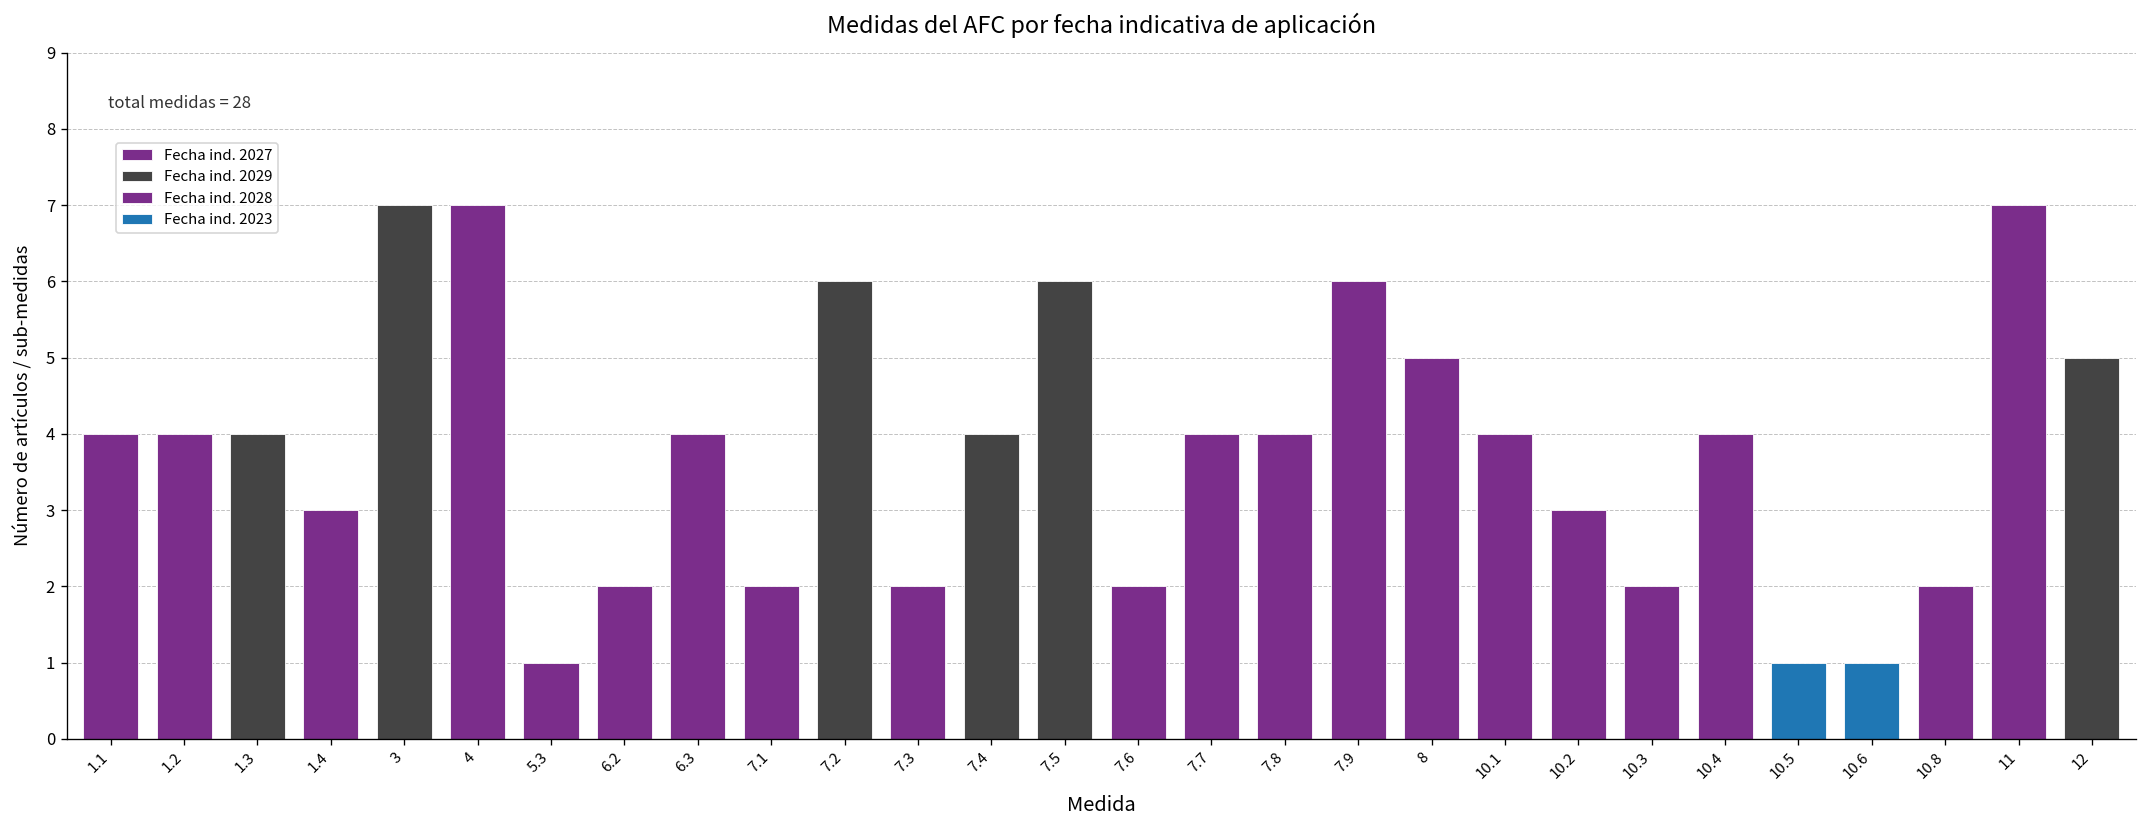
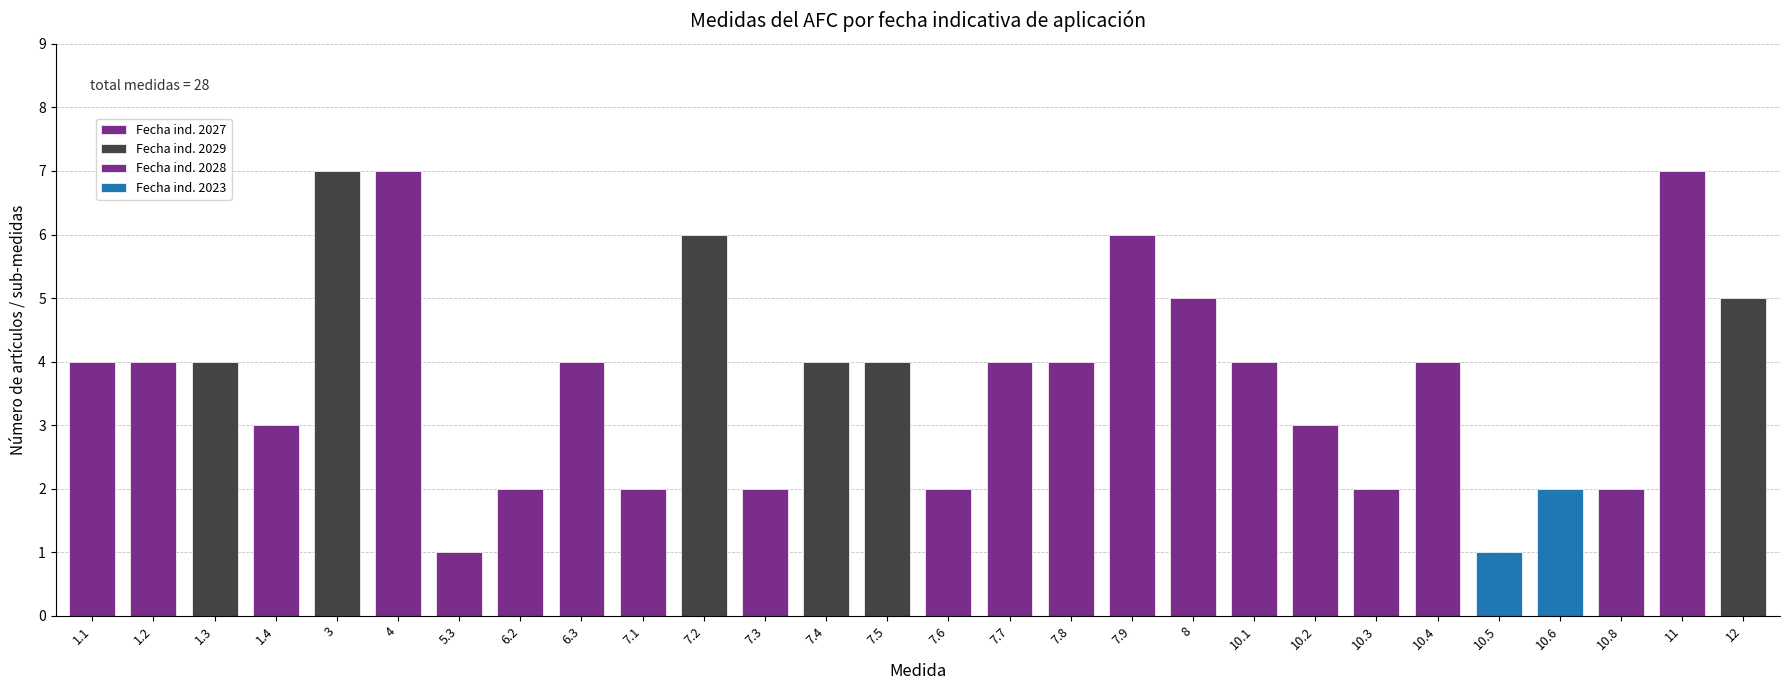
7.5: 6 -> 4
10.6: 1 -> 2
